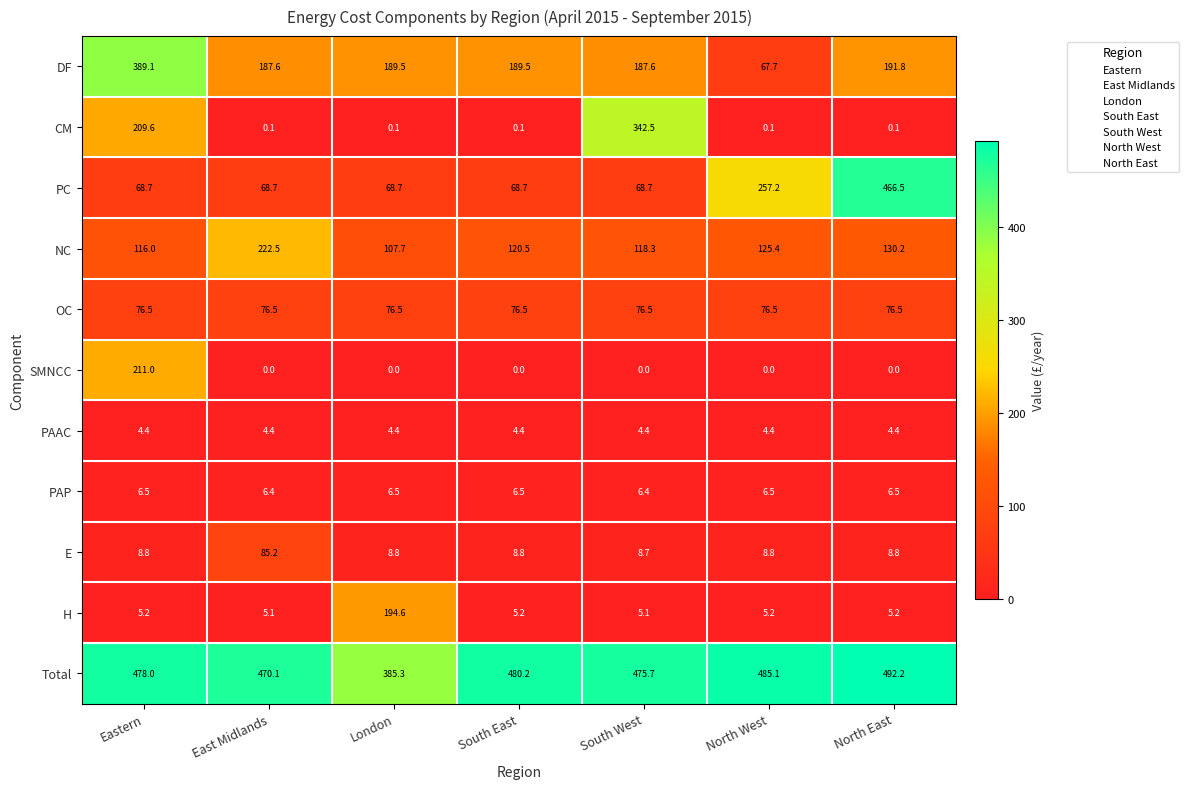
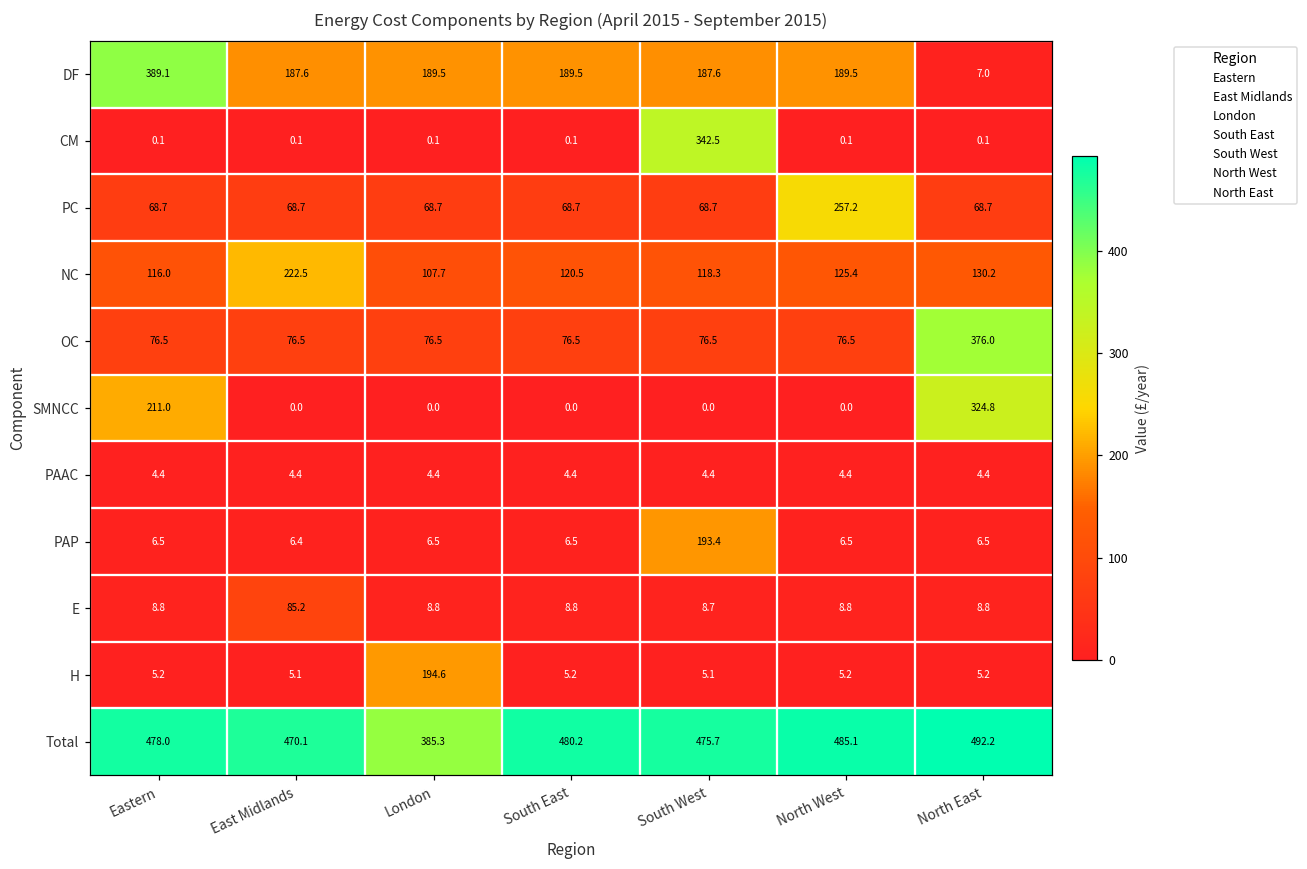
DF, North West: 67.7 -> 189.5
DF, North East: 191.8 -> 7.0
CM, Eastern: 209.6 -> 0.1
PC, North East: 466.5 -> 68.7
OC, North East: 76.5 -> 376.0
SMNCC, North East: 0.0 -> 324.8
PAP, South West: 6.4 -> 193.4
